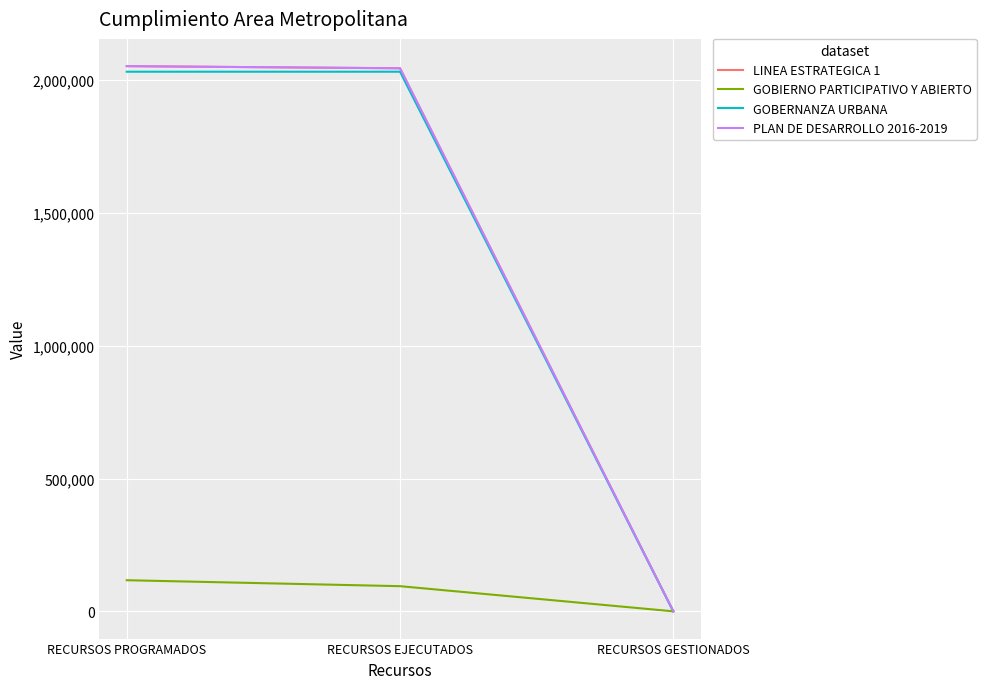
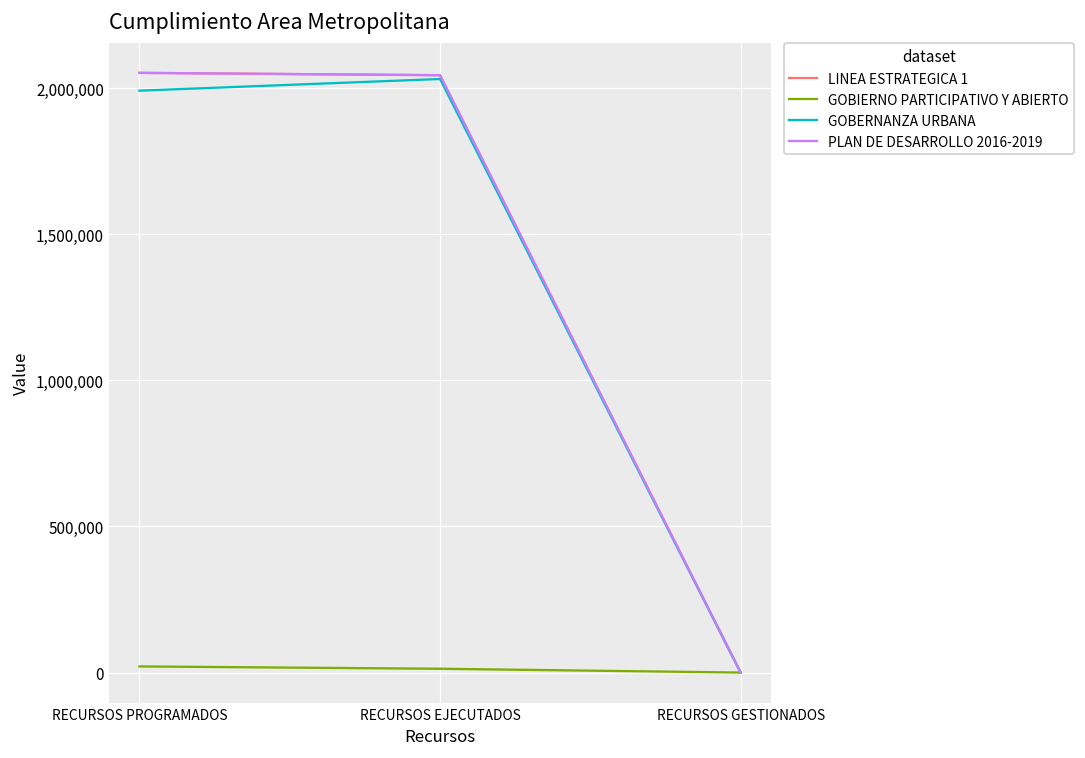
GOBIERNO PARTICIPATIVO Y ABIERTO, RECURSOS PROGRAMADOS: 120,000 -> 20,000
GOBERNANZA URBANA, RECURSOS PROGRAMADOS: 2,030,000 -> 1,990,000
GOBIERNO PARTICIPATIVO Y ABIERTO, RECURSOS EJECUTADOS: 90,000 -> 10,000
